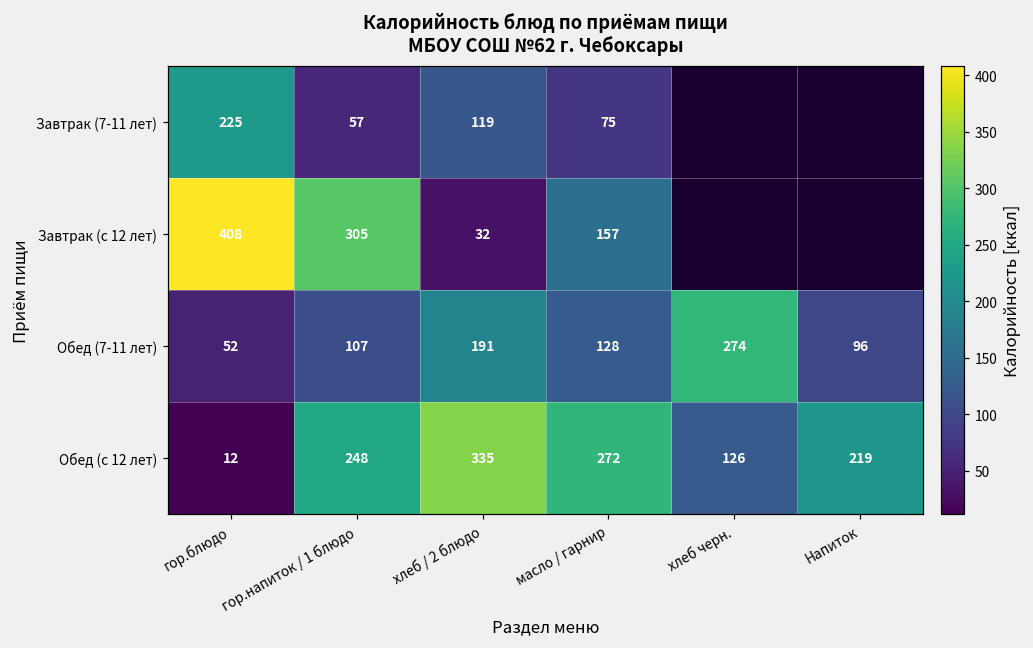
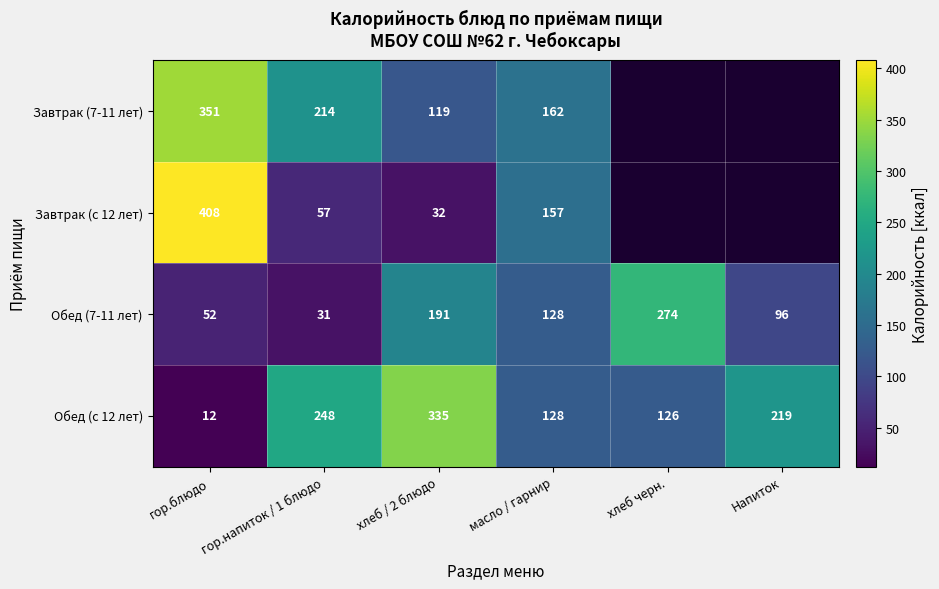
Завтрак (7-11 лет), гор.блюдо: 225 -> 351
Завтрак (7-11 лет), гор.напиток / 1 блюдо: 57 -> 214
Завтрак (7-11 лет), масло / гарнир: 75 -> 162
Завтрак (с 12 лет), гор.напиток / 1 блюдо: 305 -> 57
Обед (7-11 лет), гор.напиток / 1 блюдо: 107 -> 31
Обед (с 12 лет), масло / гарнир: 272 -> 128
